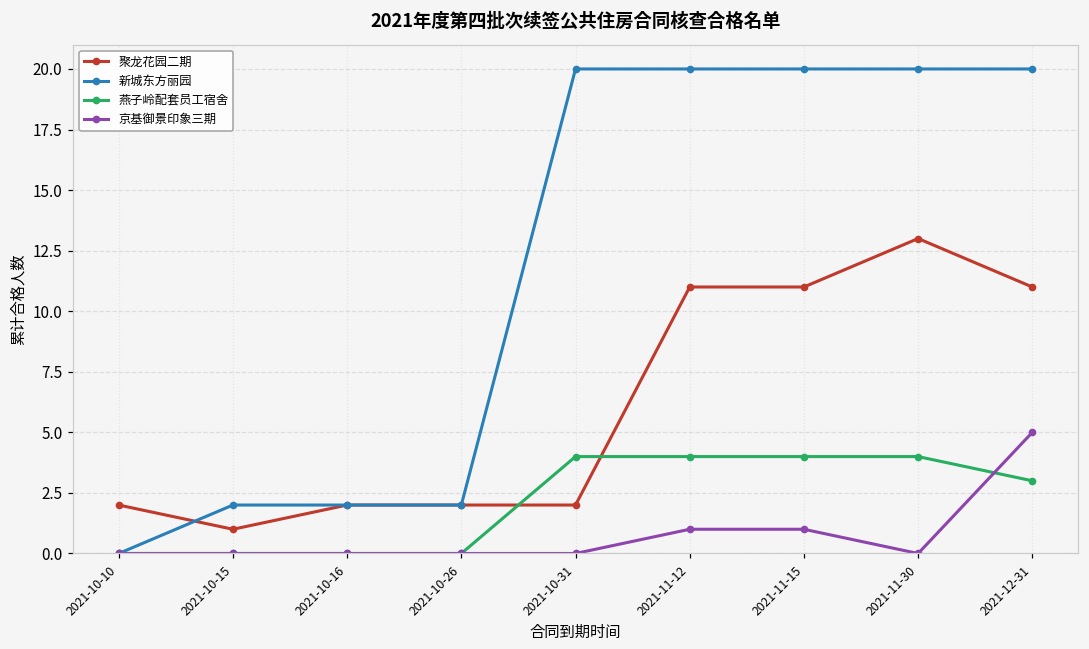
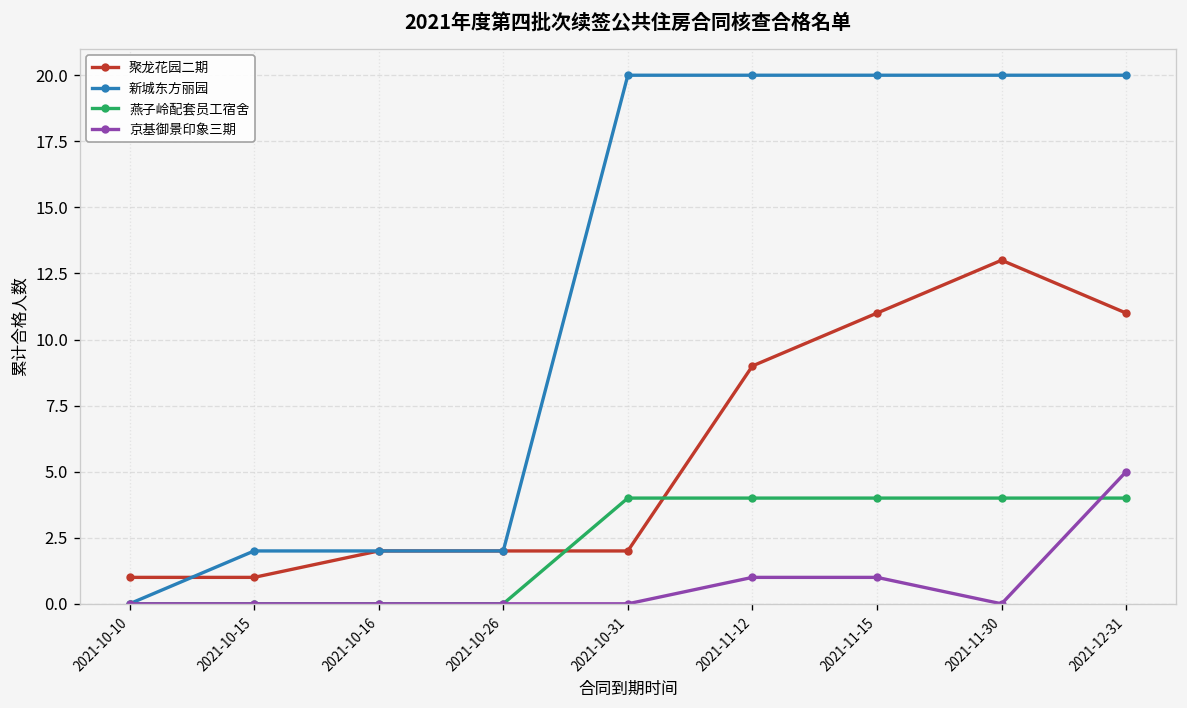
聚龙花园二期, 2021-10-10: 2 -> 1
聚龙花园二期, 2021-11-12: 11 -> 9
燕子岭配套员工宿舍, 2021-12-31: 3 -> 4
